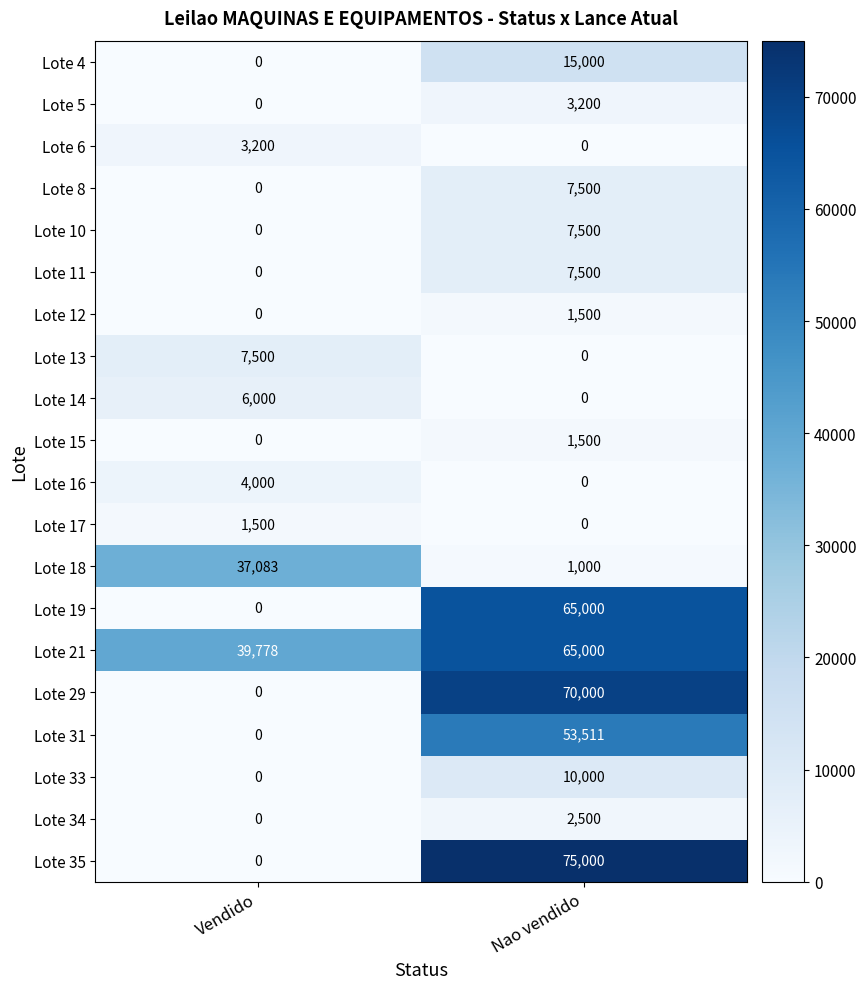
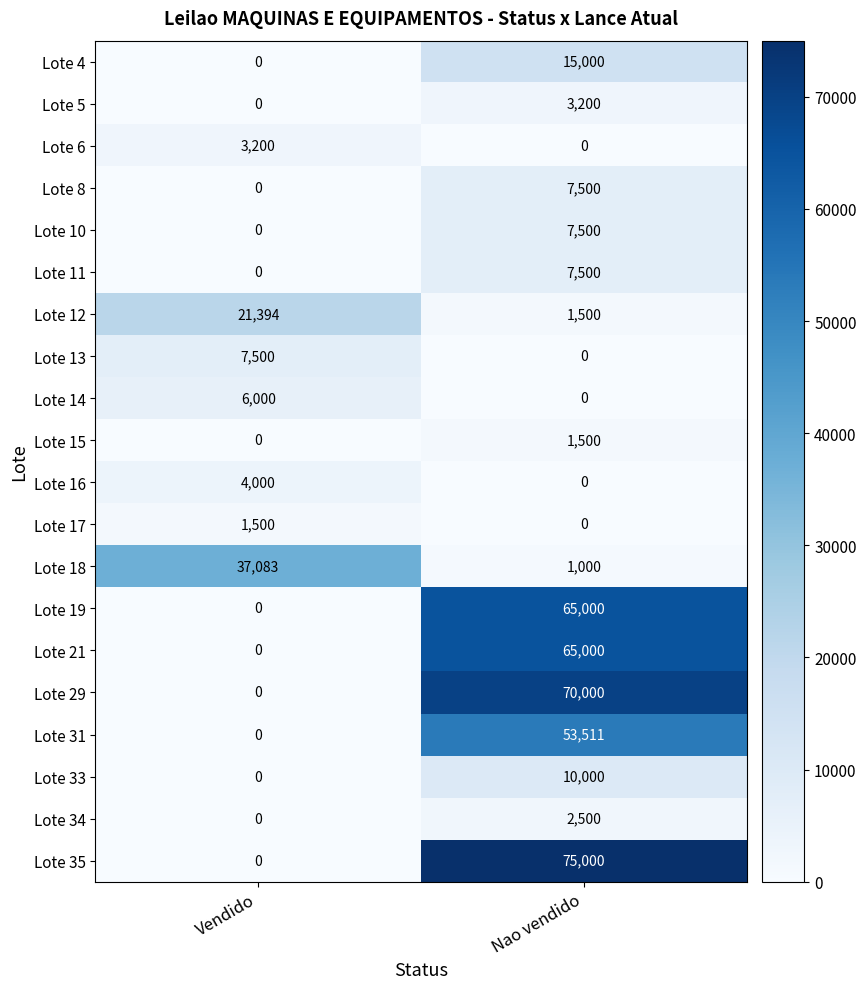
Lote 12, Vendido: 0 -> 21,394
Lote 21, Vendido: 39,778 -> 0
